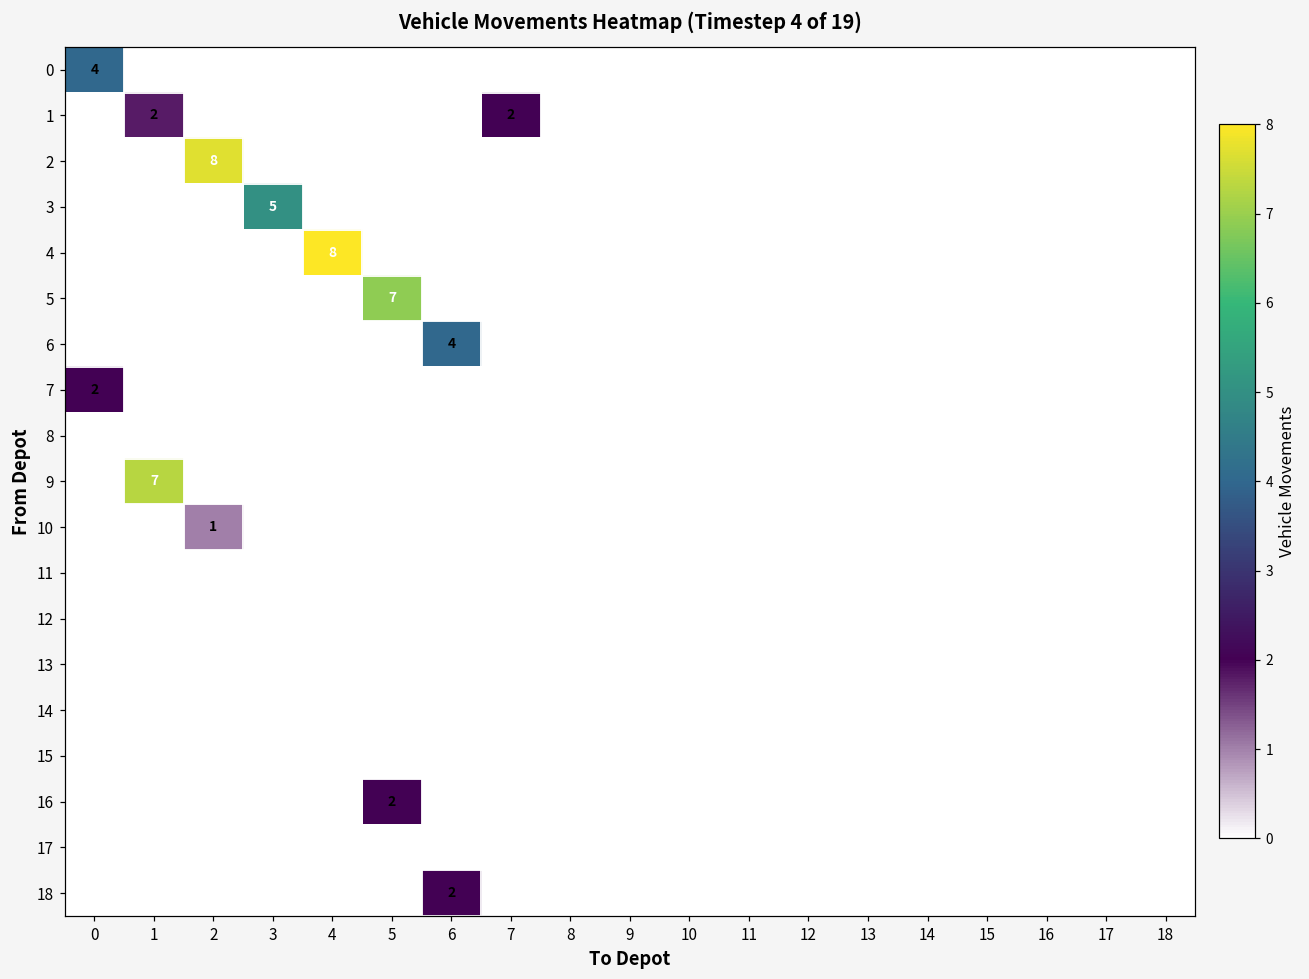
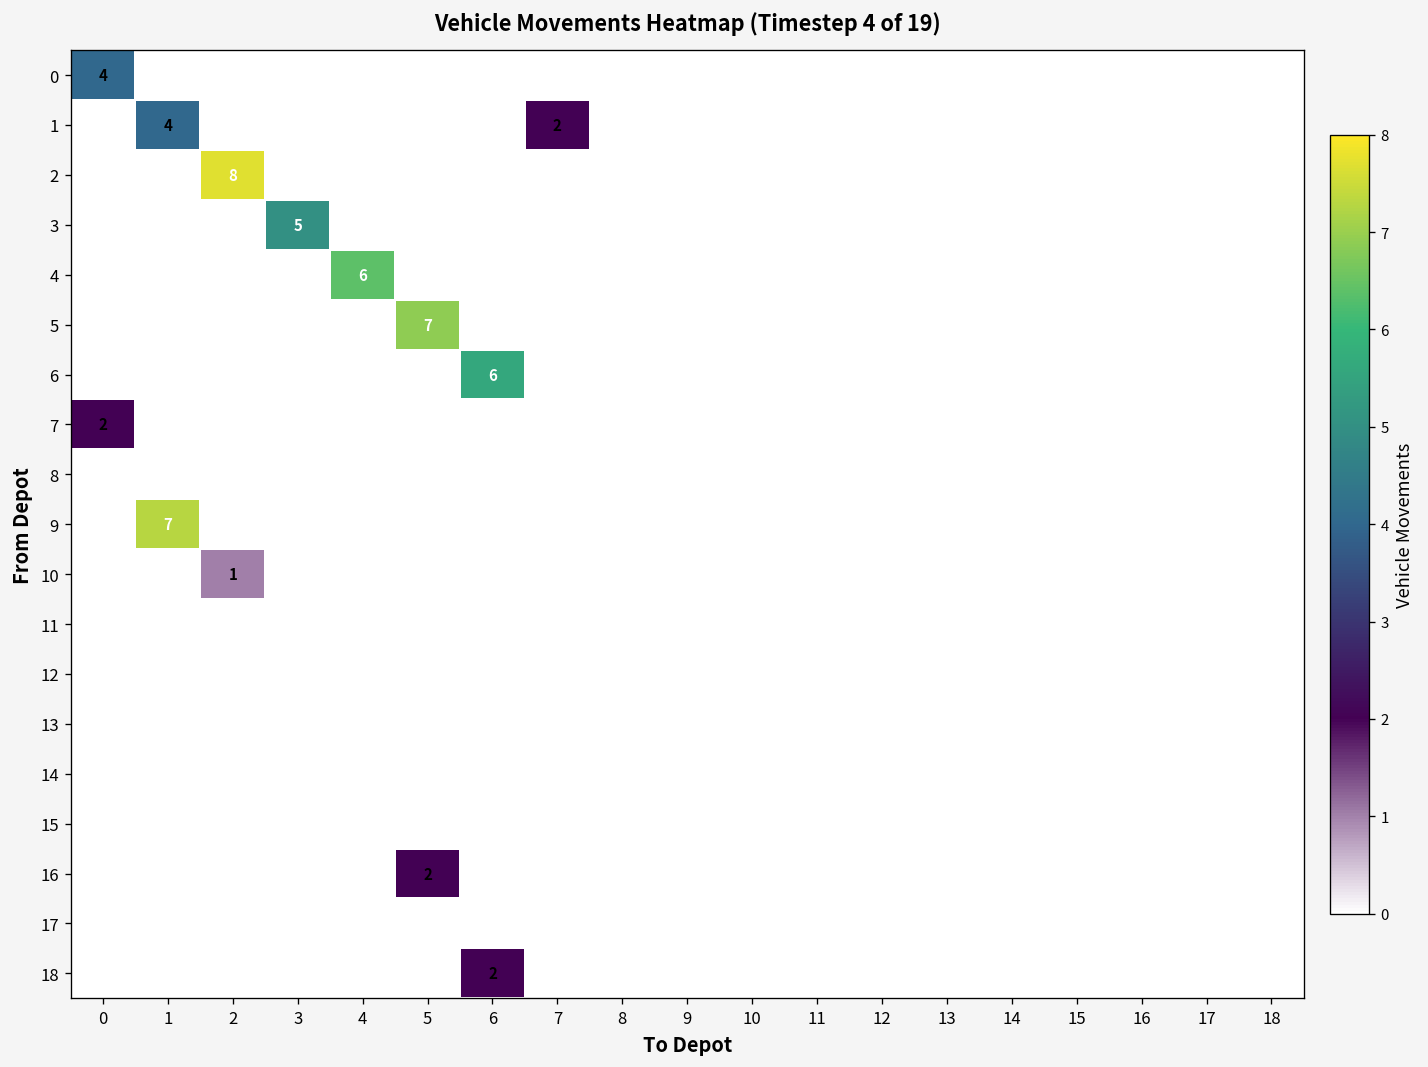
1, 1: 2 -> 4
4, 4: 8 -> 6
6, 6: 4 -> 6
